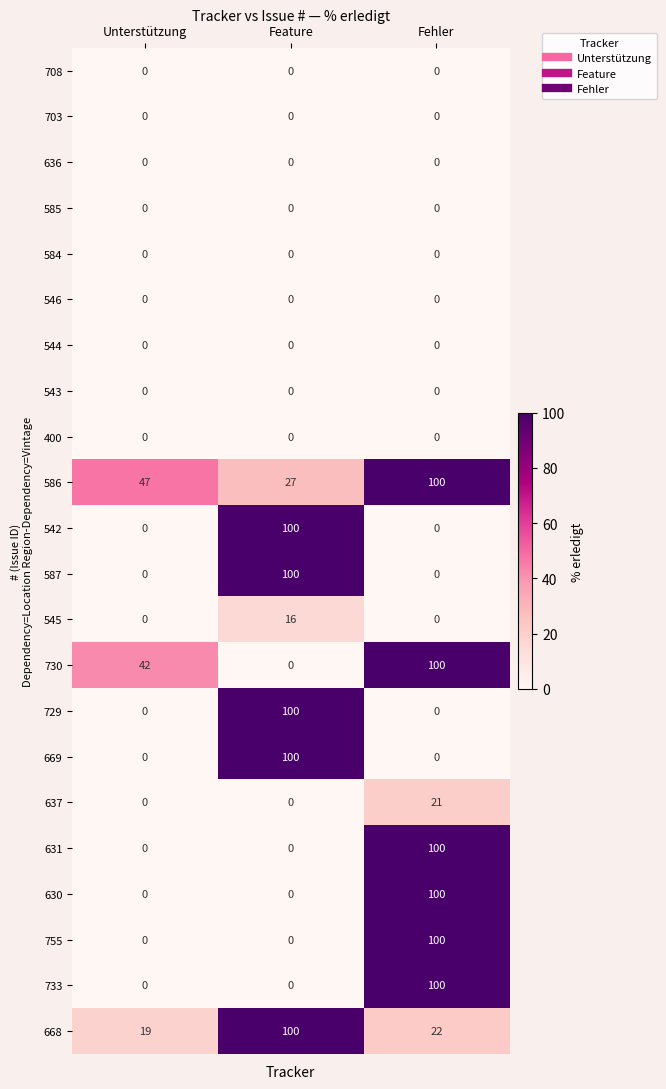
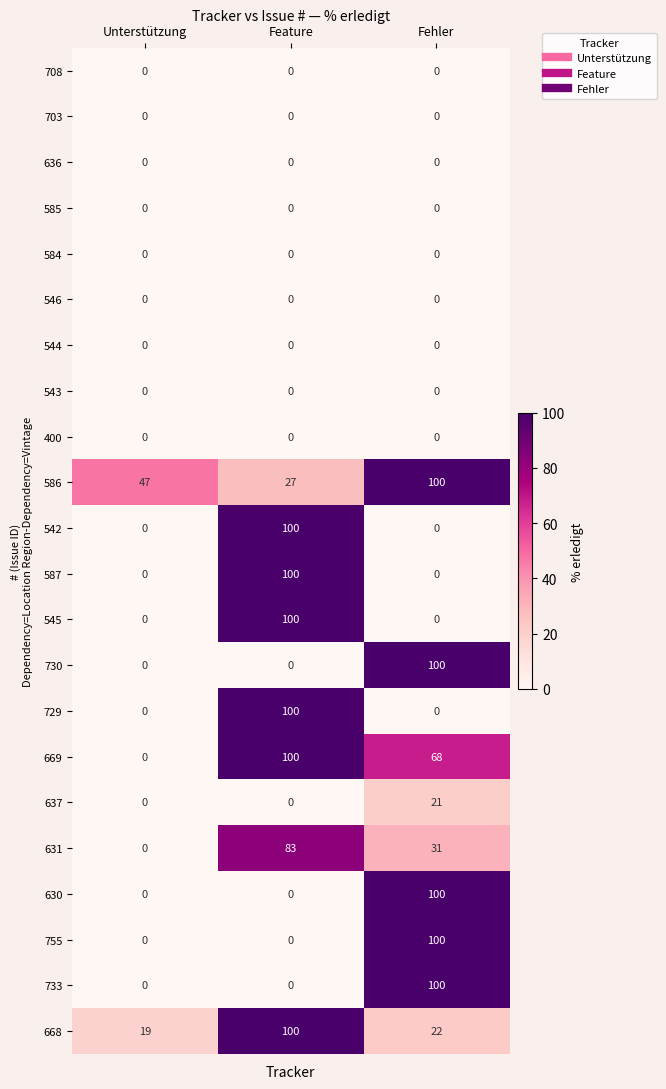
545, Feature: 16 -> 100
730, Unterstützung: 42 -> 0
669, Fehler: 0 -> 68
631, Feature: 0 -> 83
631, Fehler: 100 -> 31
